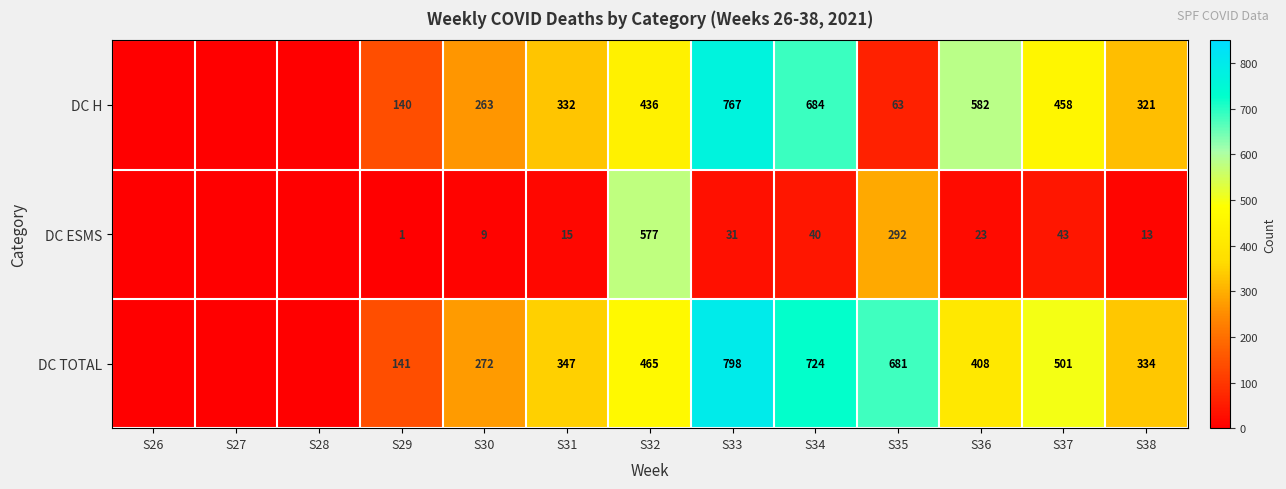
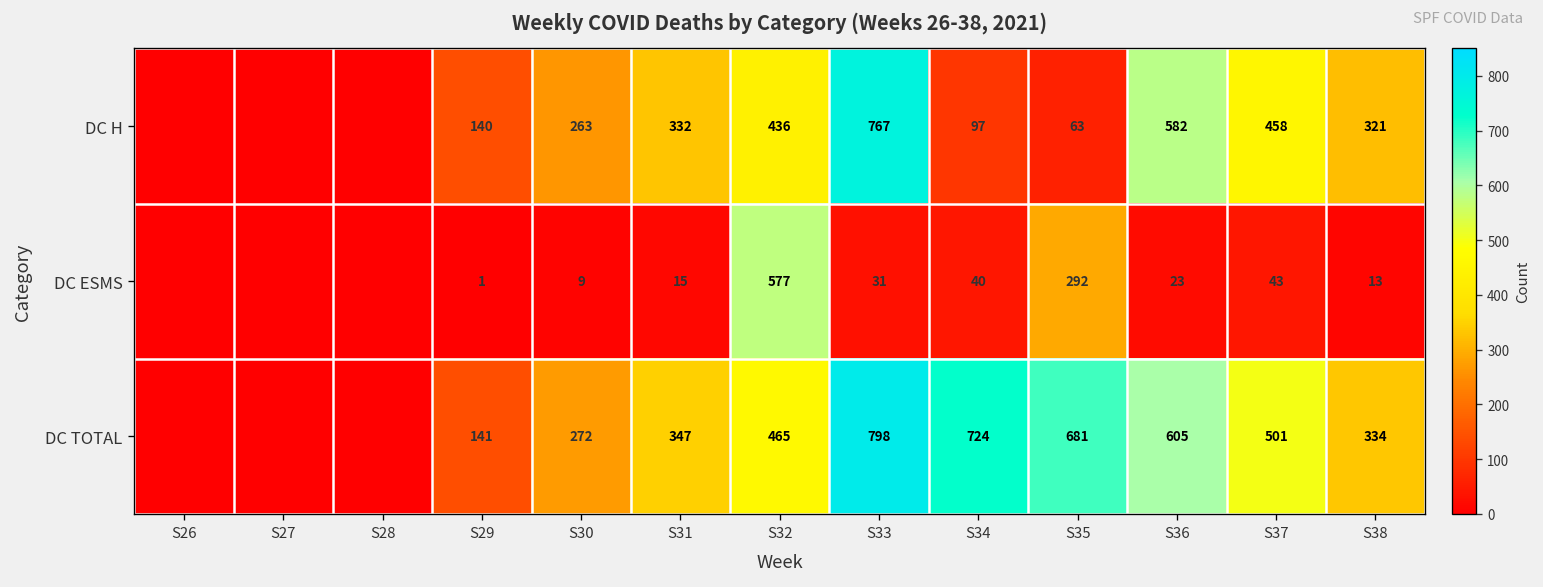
DC H, S34: 684 -> 97
DC TOTAL, S36: 408 -> 605
